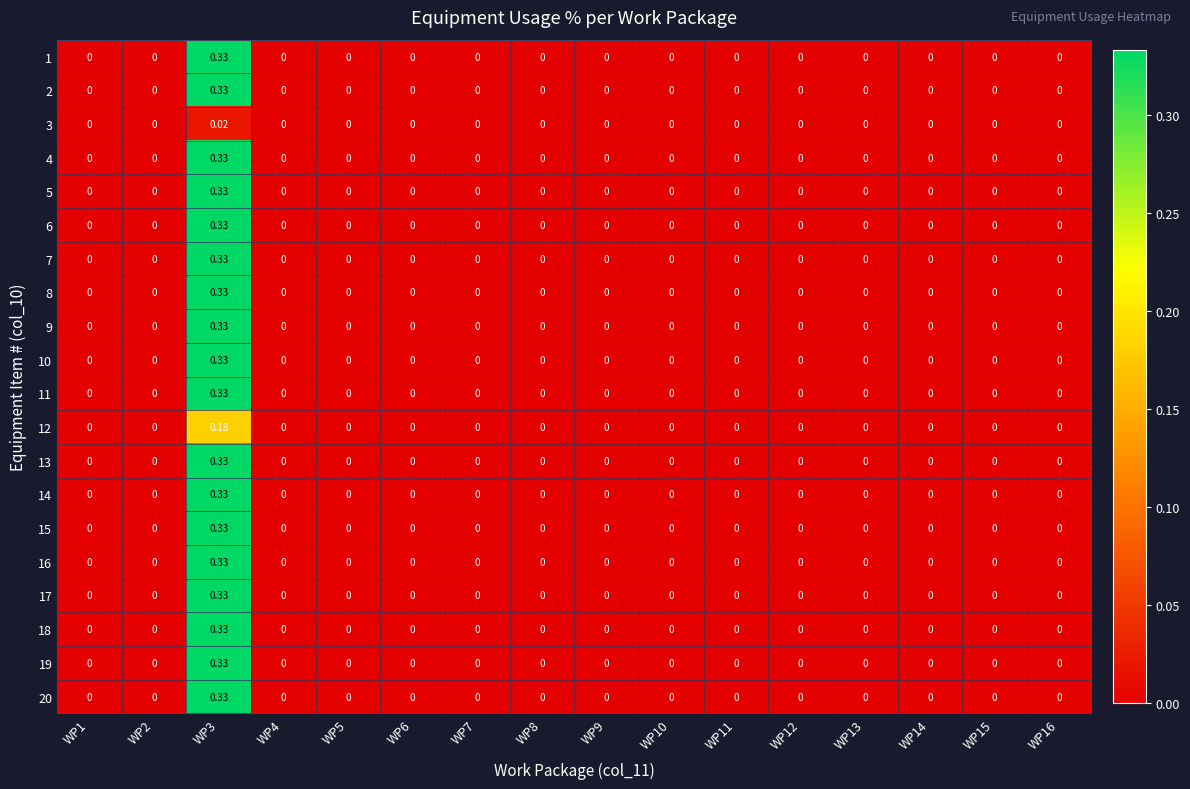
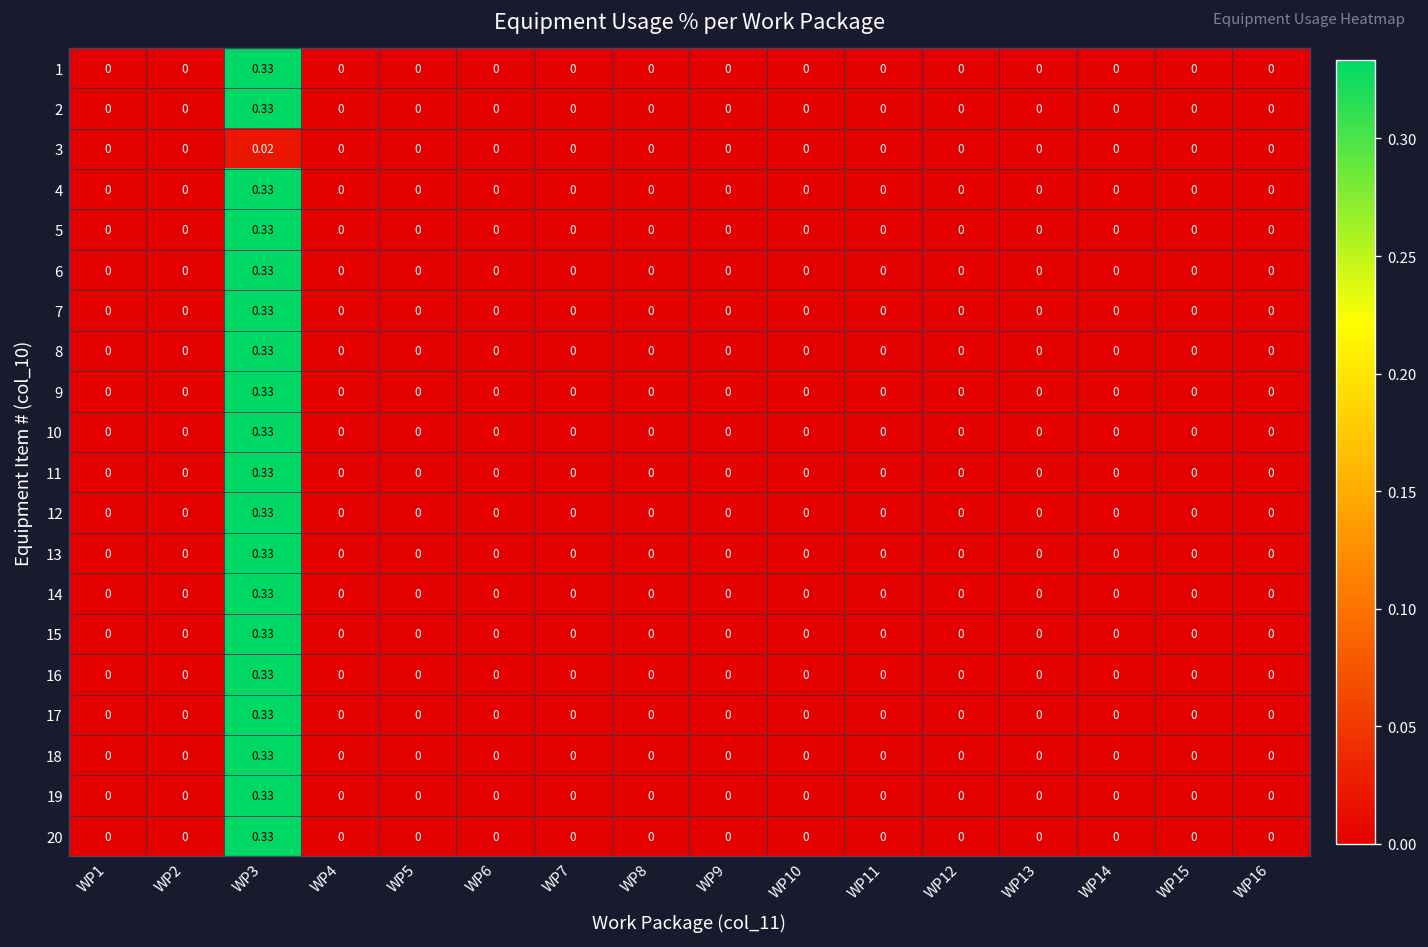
12, WP3: 0.18 -> 0.33
